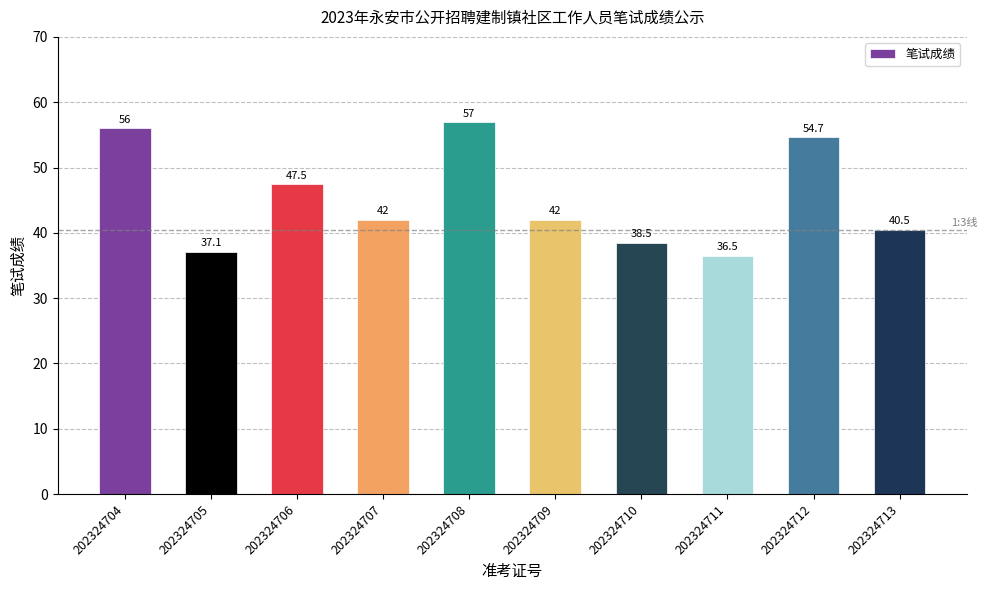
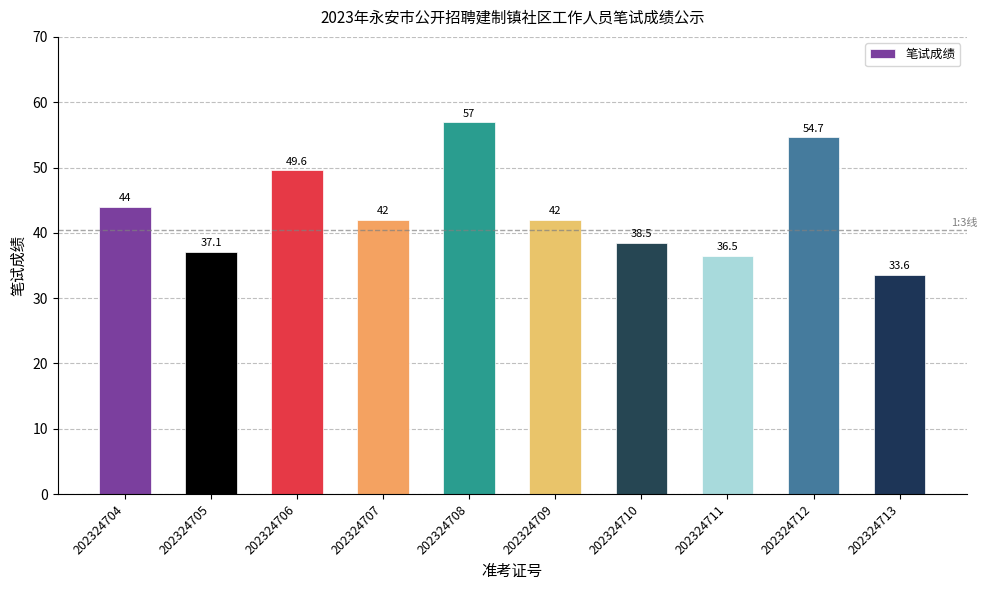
202324704: 56 -> 44
202324706: 47.5 -> 49.6
202324713: 40.5 -> 33.6
